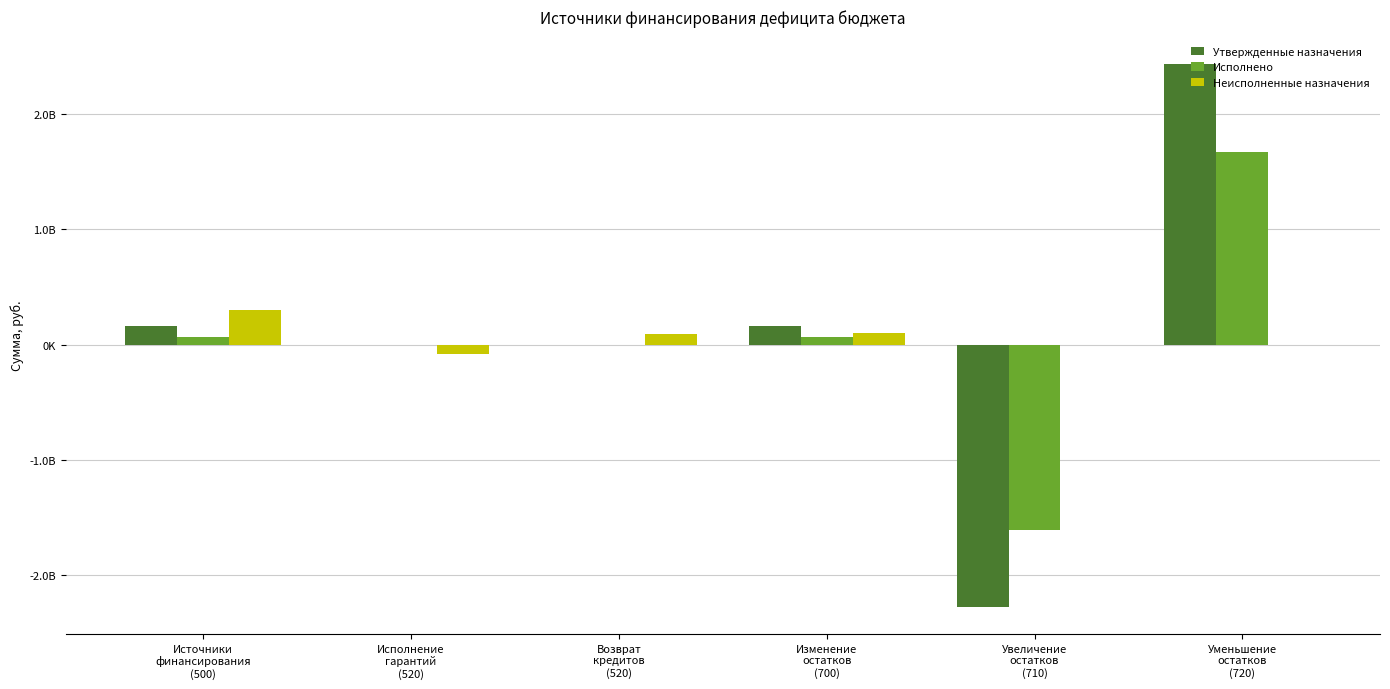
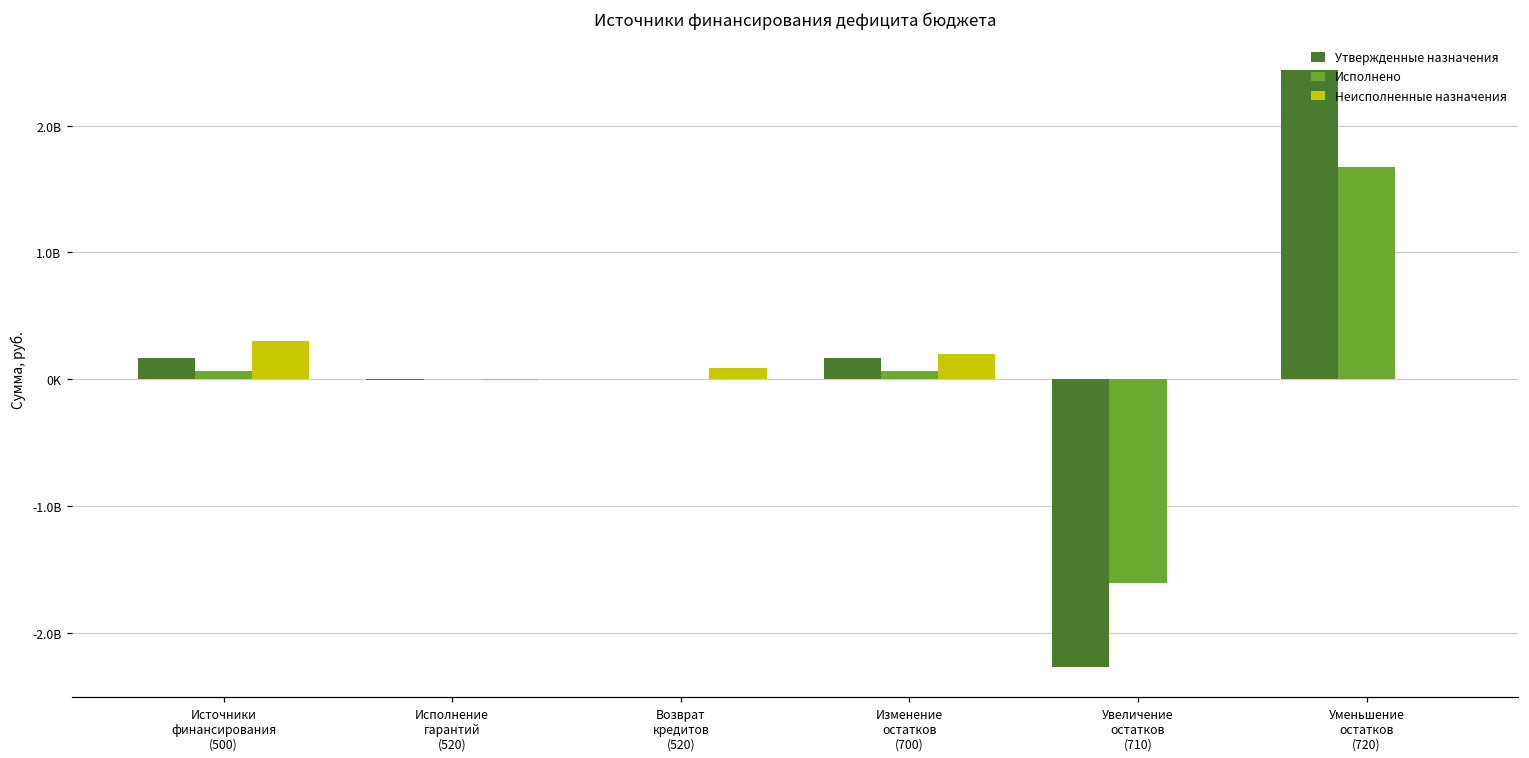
Неисполненные назначения, Исполнение гарантий (520): -80000000 -> 0
Неисполненные назначения, Изменение остатков (700): 100000000 -> 200000000
